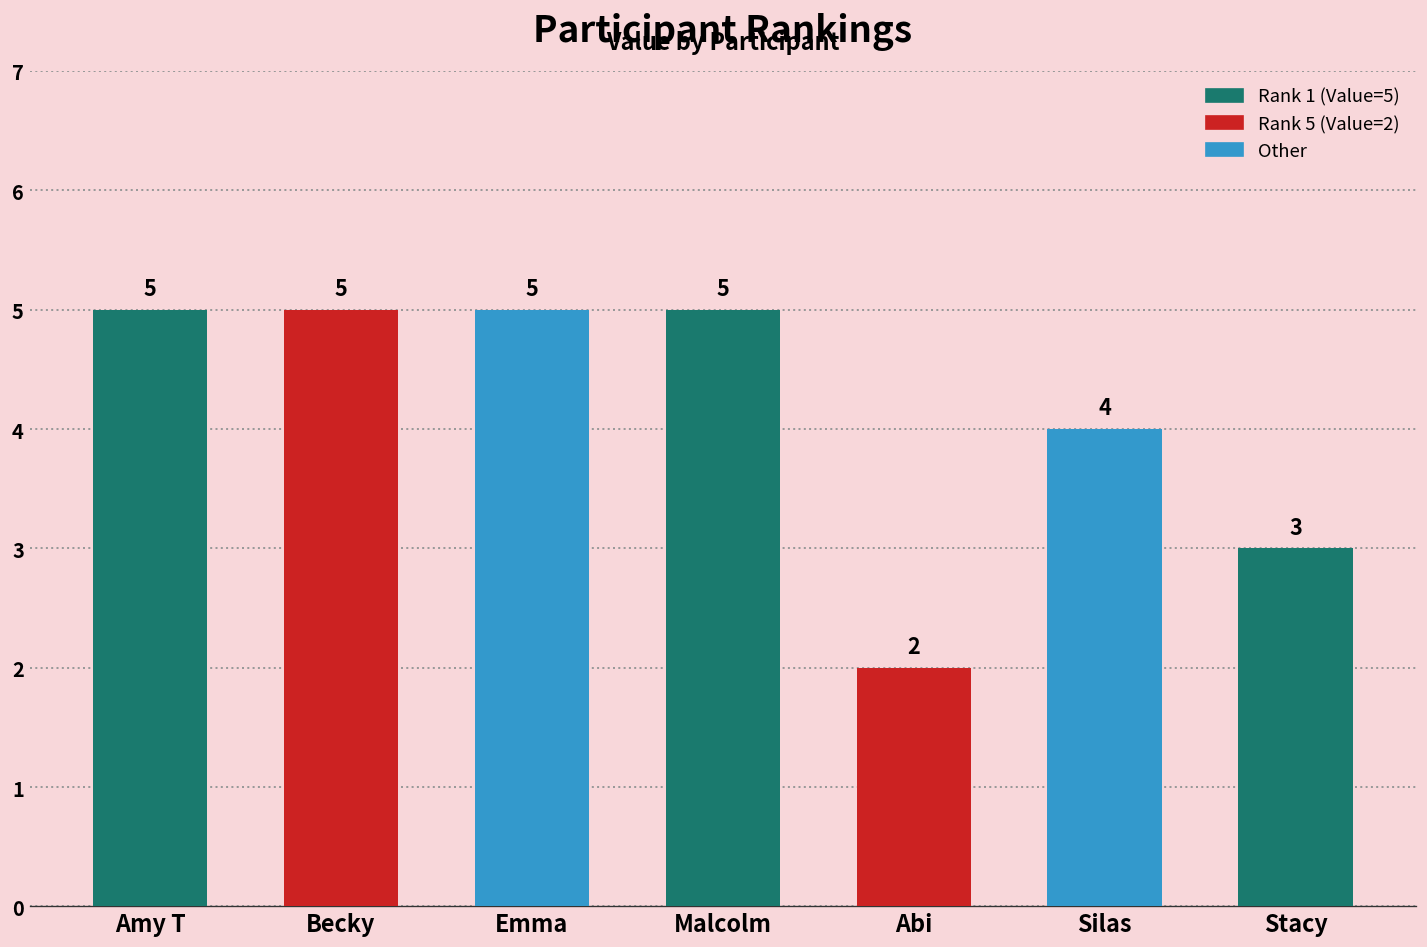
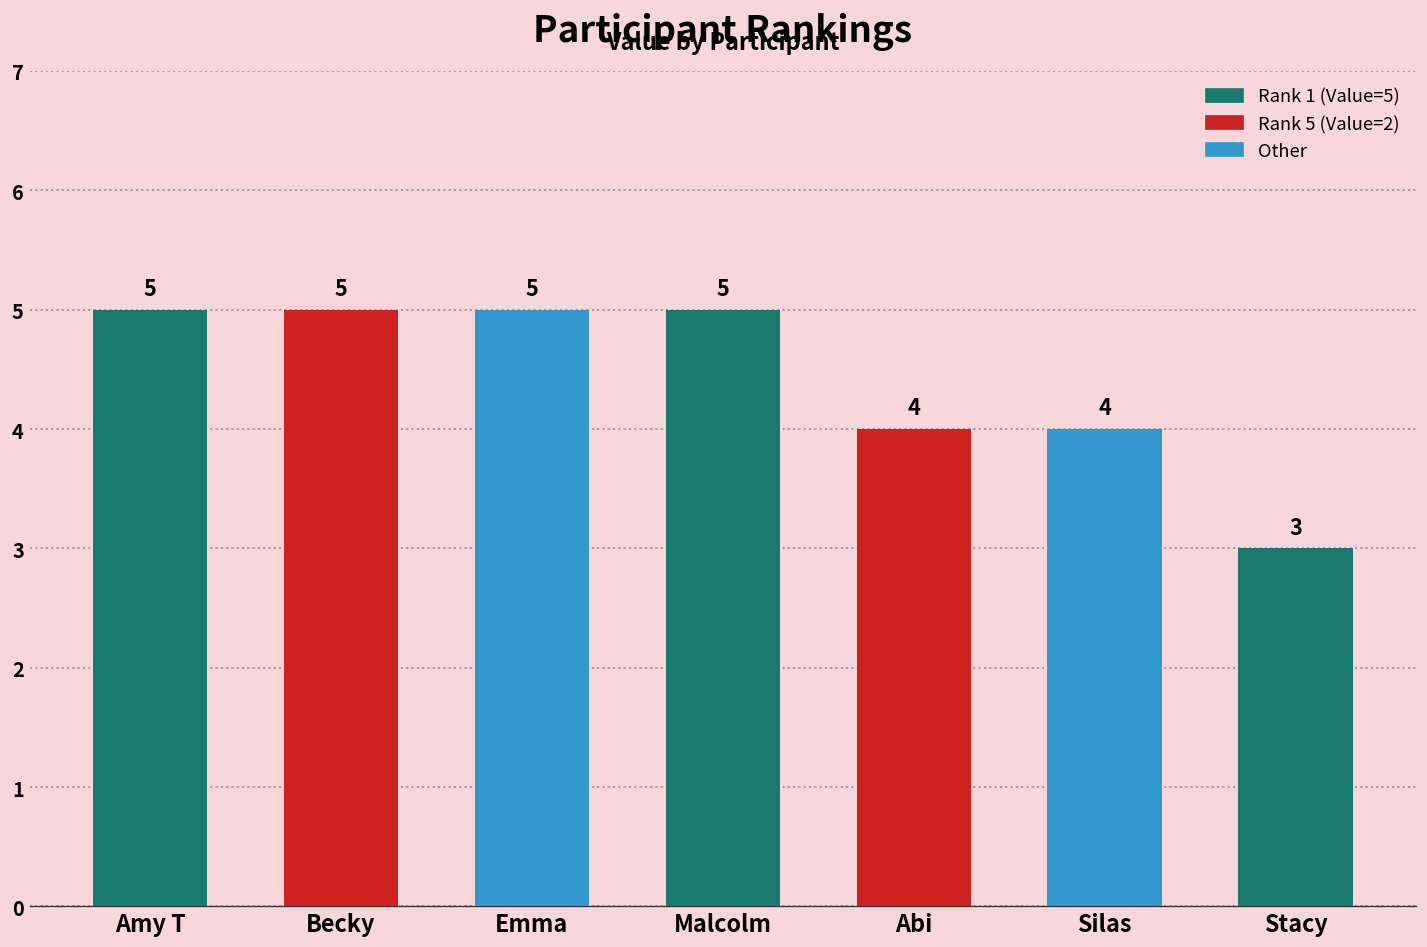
Abi: 2 -> 4
